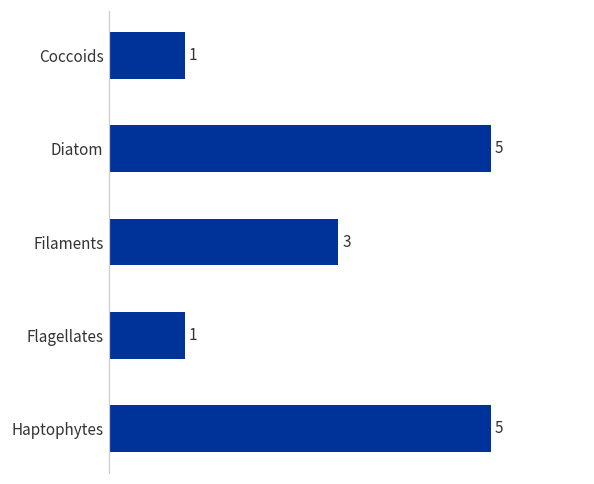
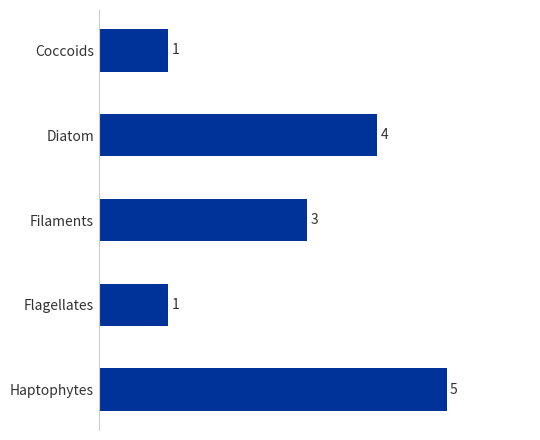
Diatom: 5 -> 4
